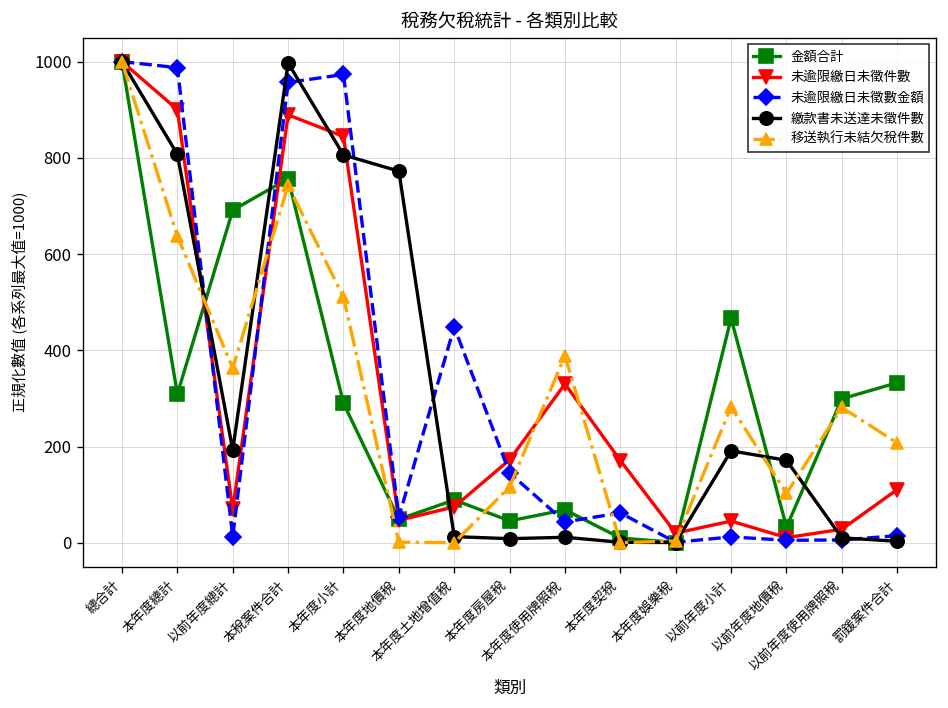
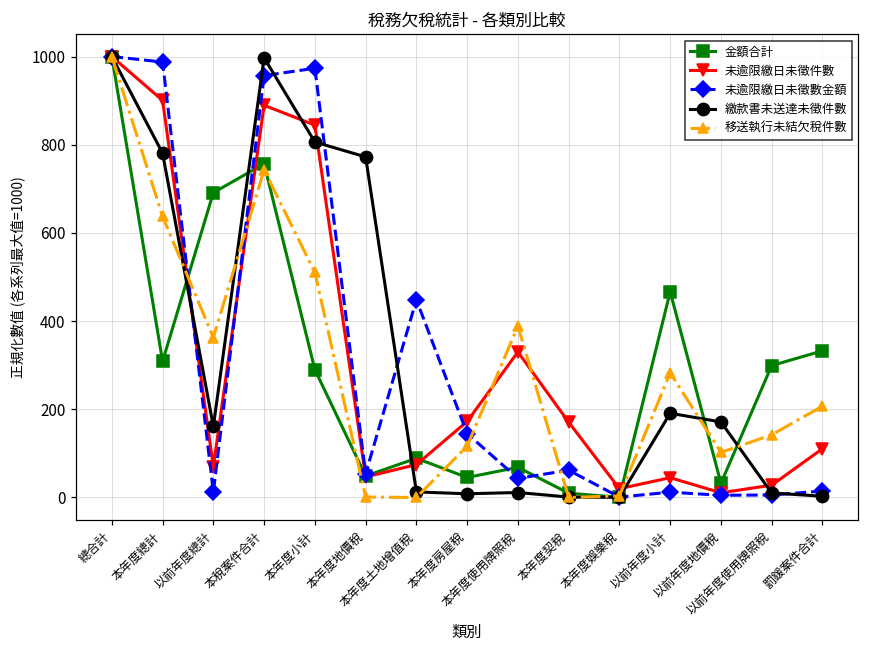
繳款書未送達未徵件數, 本年度總計: 810 -> 780
繳款書未送達未徵件數, 以前年度總計: 190 -> 160
移送執行未結欠稅件數, 以前年度使用牌照稅: 280 -> 140
